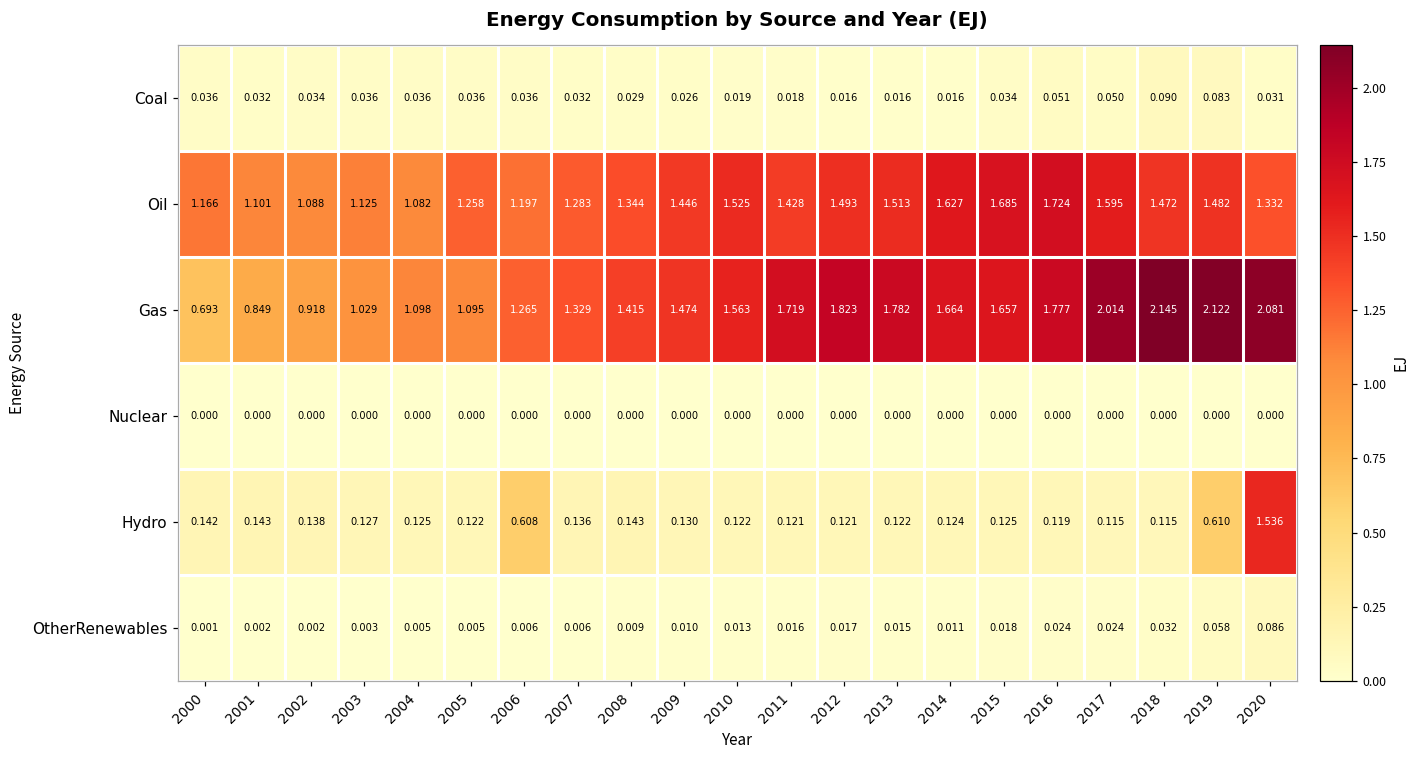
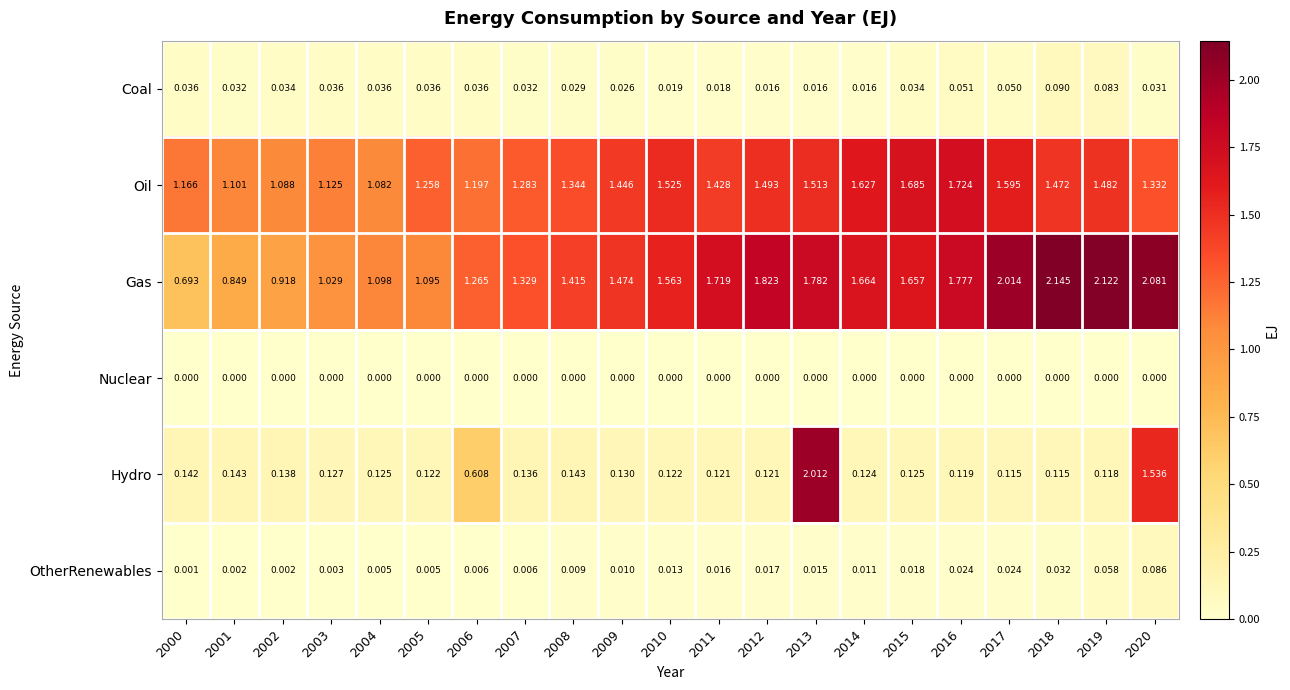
Hydro, 2013: 0.122 -> 2.012
Hydro, 2019: 0.610 -> 0.118
